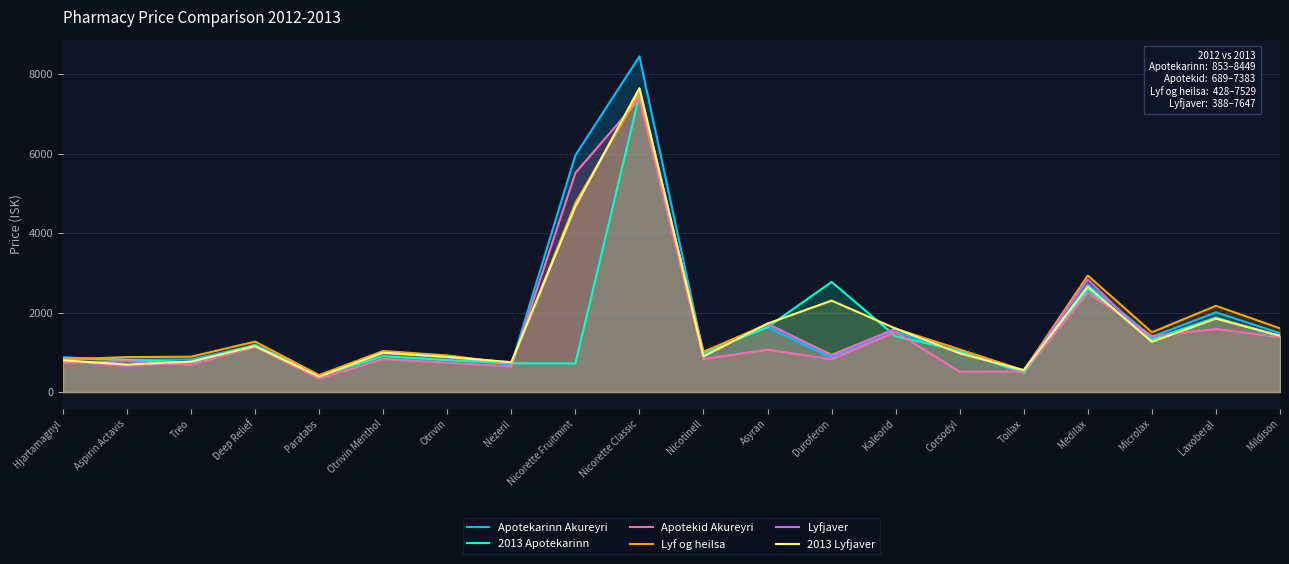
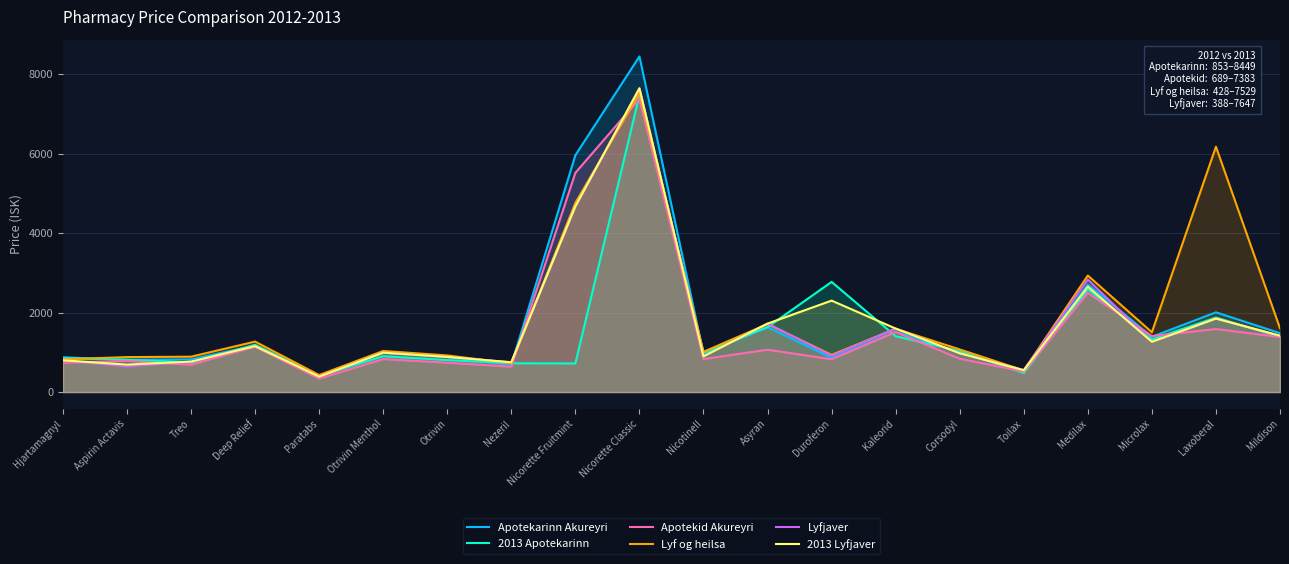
Apotekid Akureyri, Corsodyl: 500 -> 800
Lyf og heilsa, Laxoberal: 2200 -> 6200
